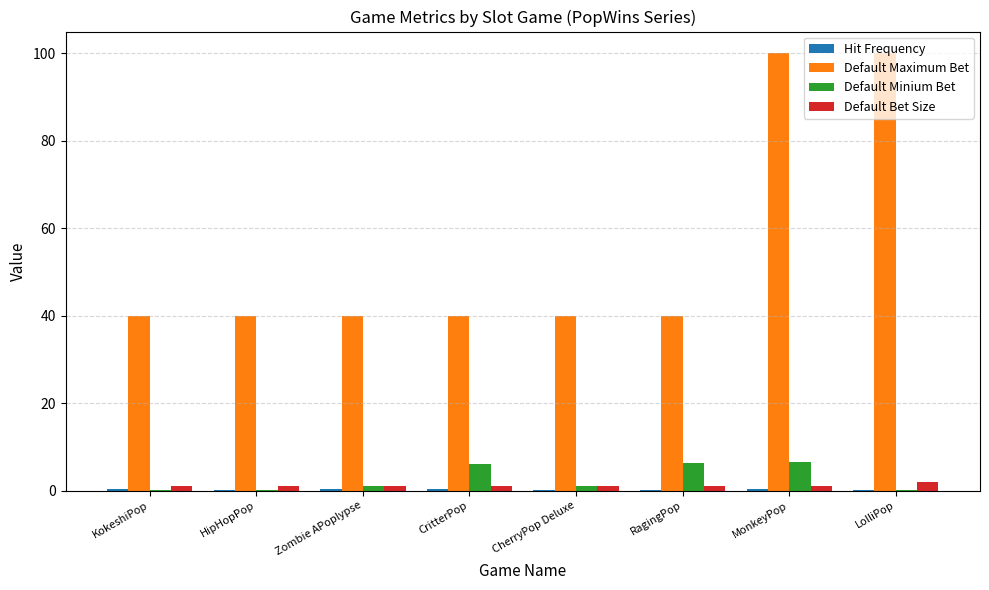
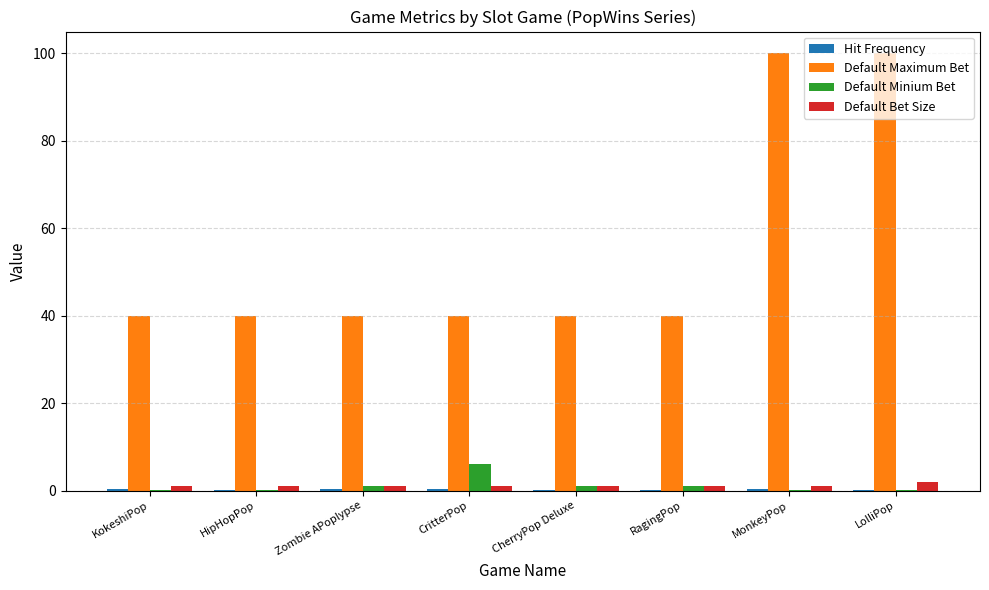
Default Minium Bet, RagingPop: 6 -> 1
Default Minium Bet, MonkeyPop: 7 -> 0
